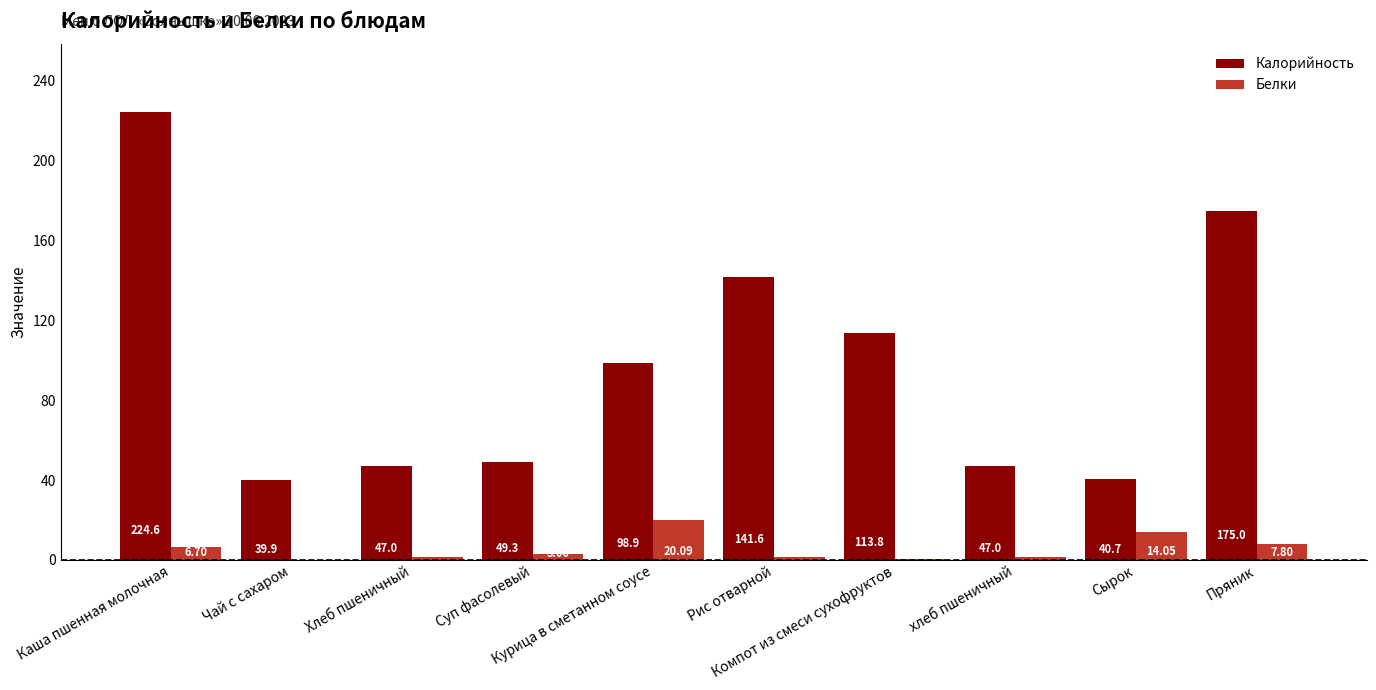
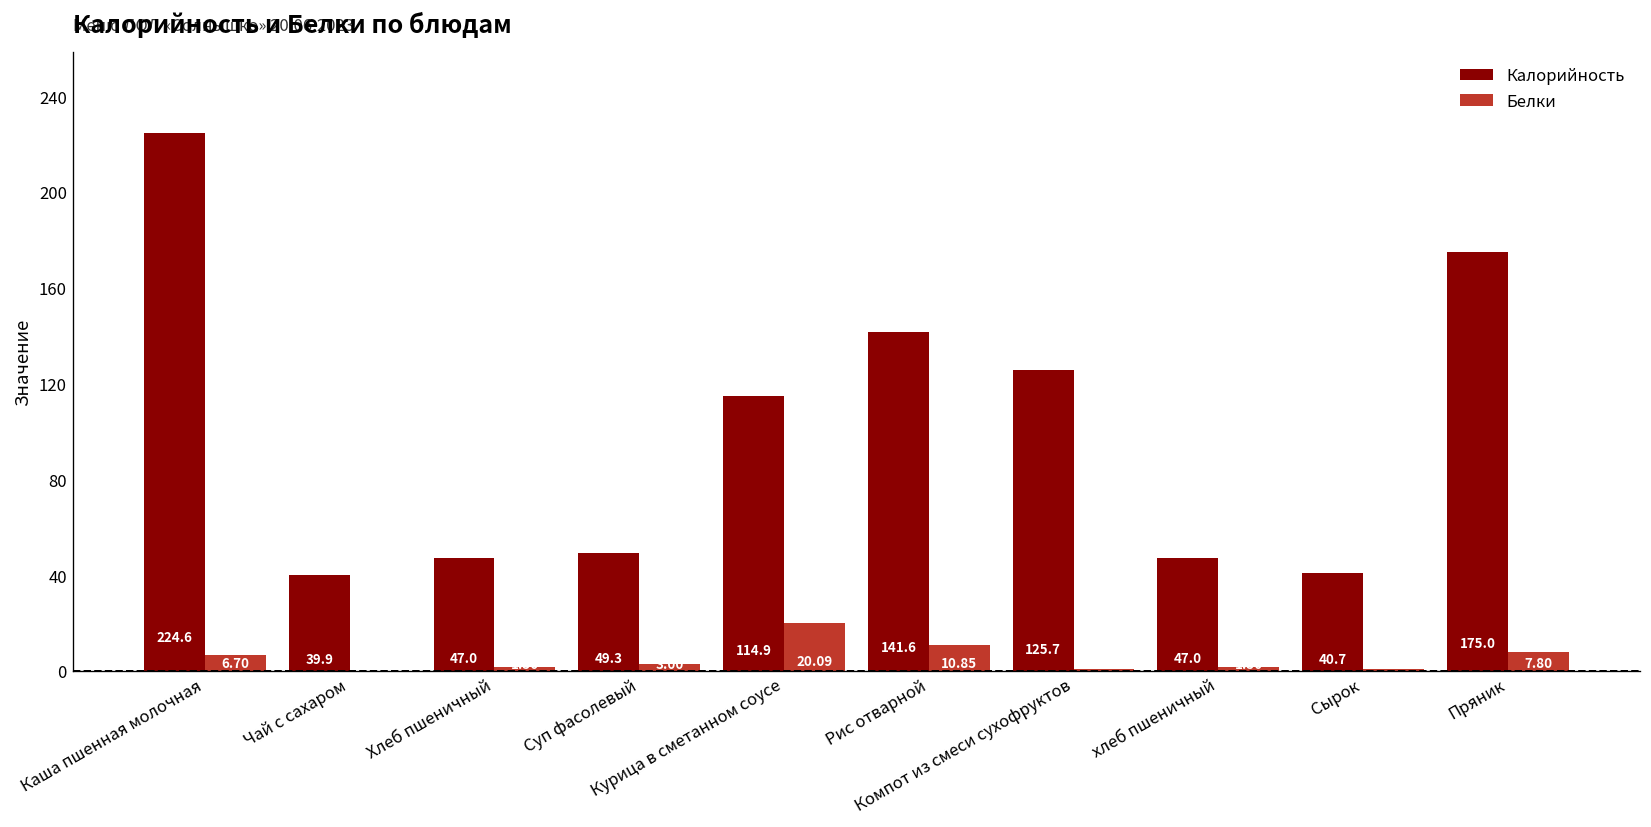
Калорийность, Курица в сметанном соусе: 98.9 -> 114.9
Белки, Рис отварной: 1 -> 11
Калорийность, Компот из смеси сухофруктов: 113.8 -> 125.7
Белки, Сырок: 14 -> 1
